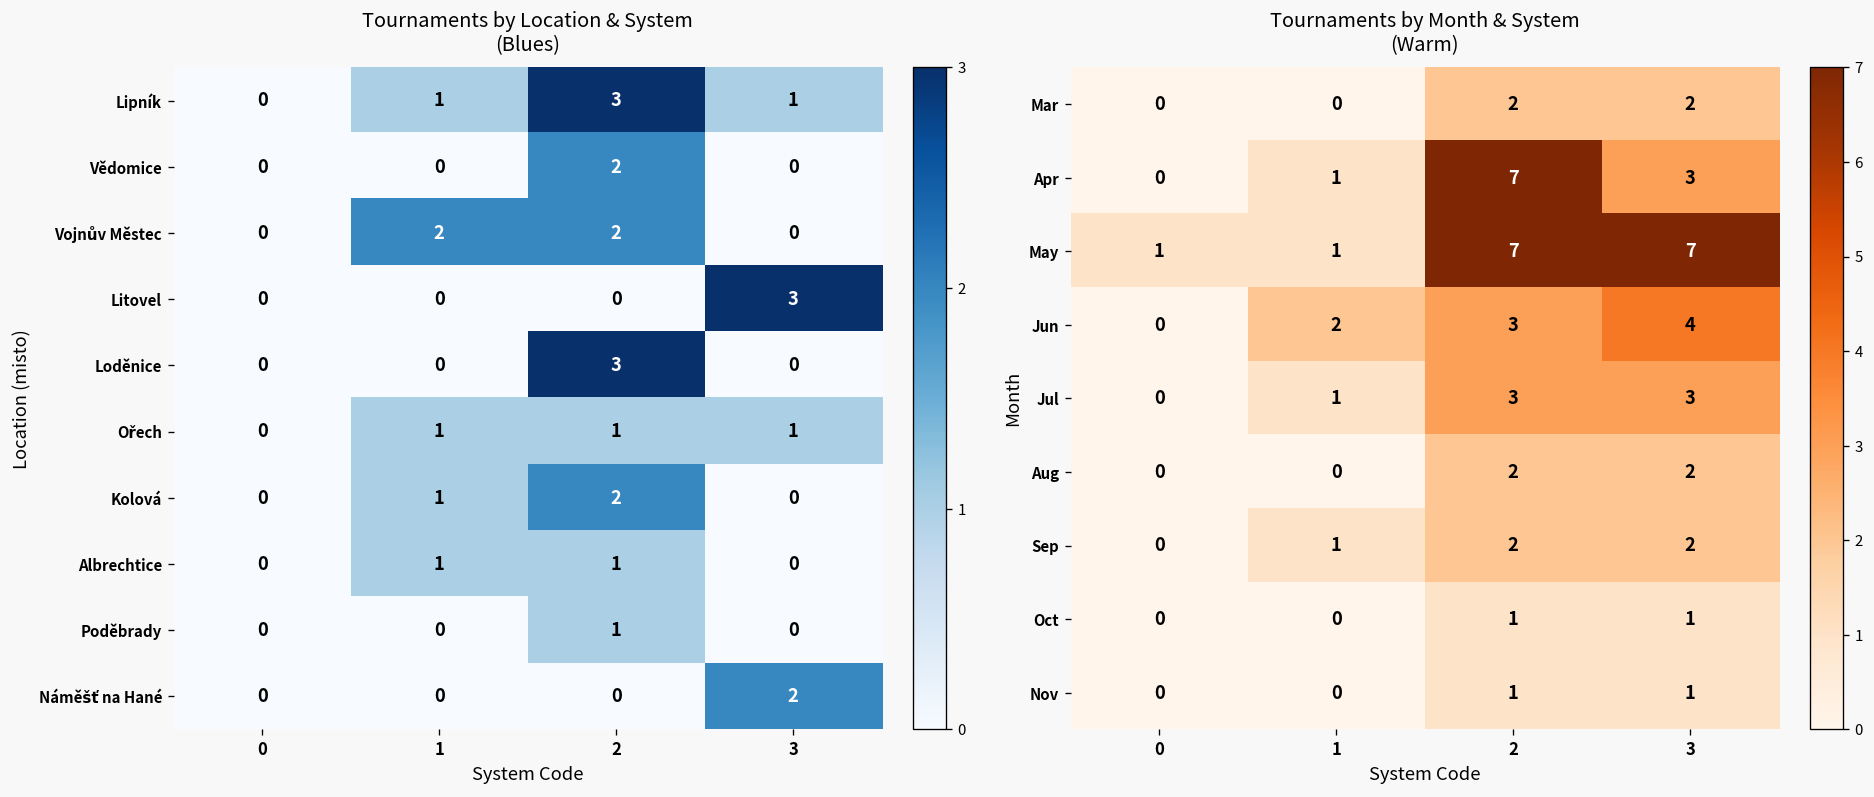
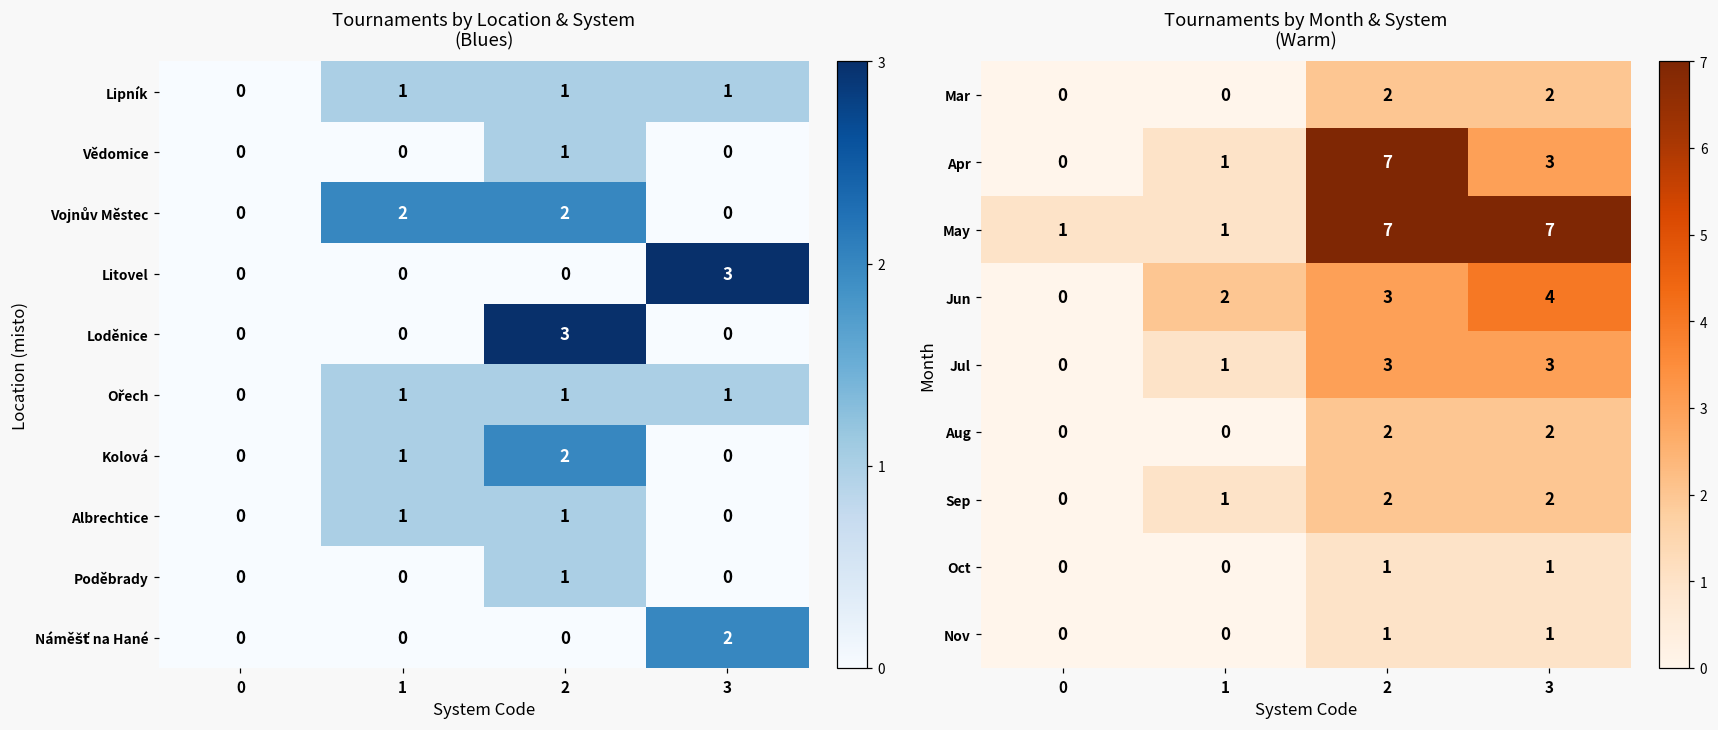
Tournaments by Location & System (Blues), Lipník, 2: 3 -> 1
Tournaments by Location & System (Blues), Vědomice, 2: 2 -> 1
